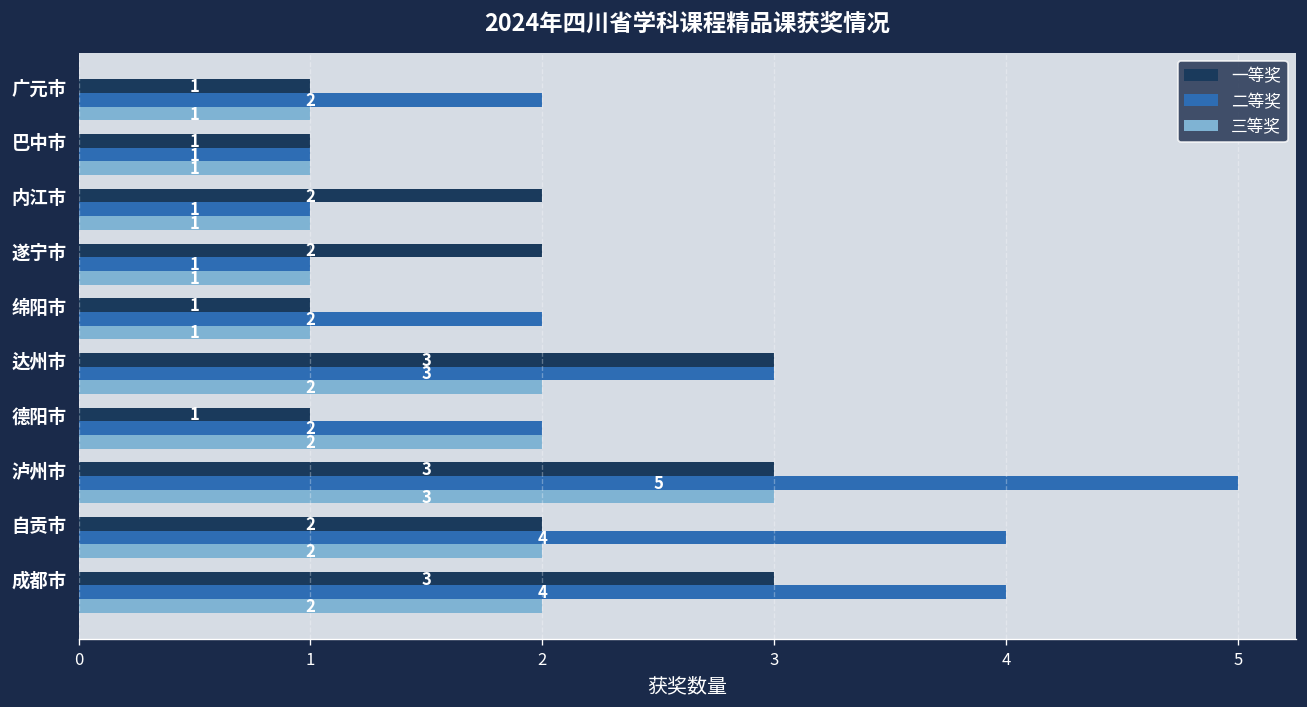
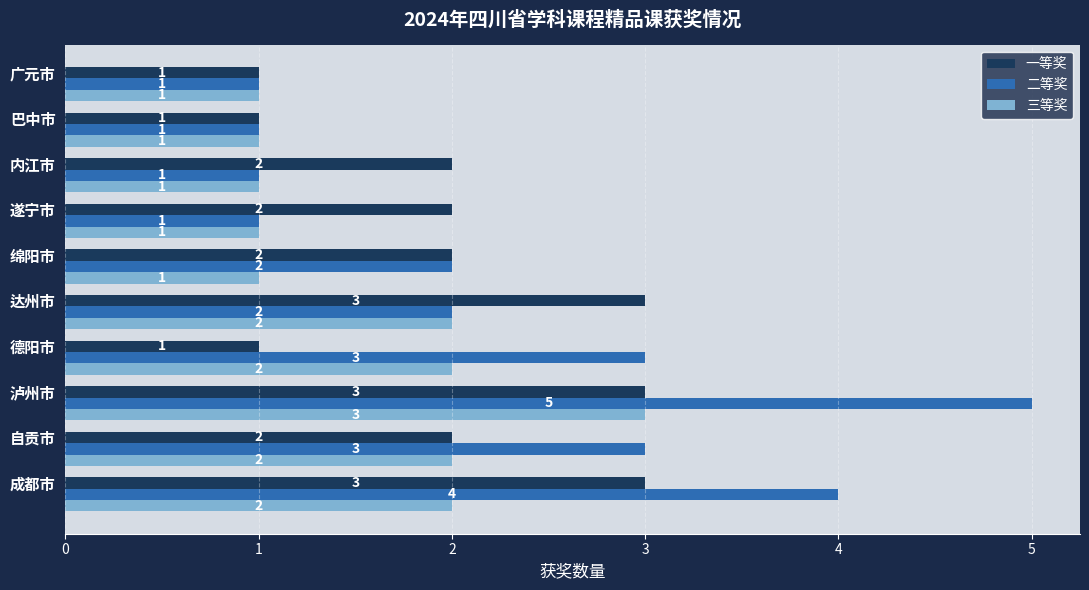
二等奖, 广元市: 2 -> 1
一等奖, 绵阳市: 1 -> 2
二等奖, 达州市: 3 -> 2
二等奖, 德阳市: 2 -> 3
二等奖, 自贡市: 4 -> 3
